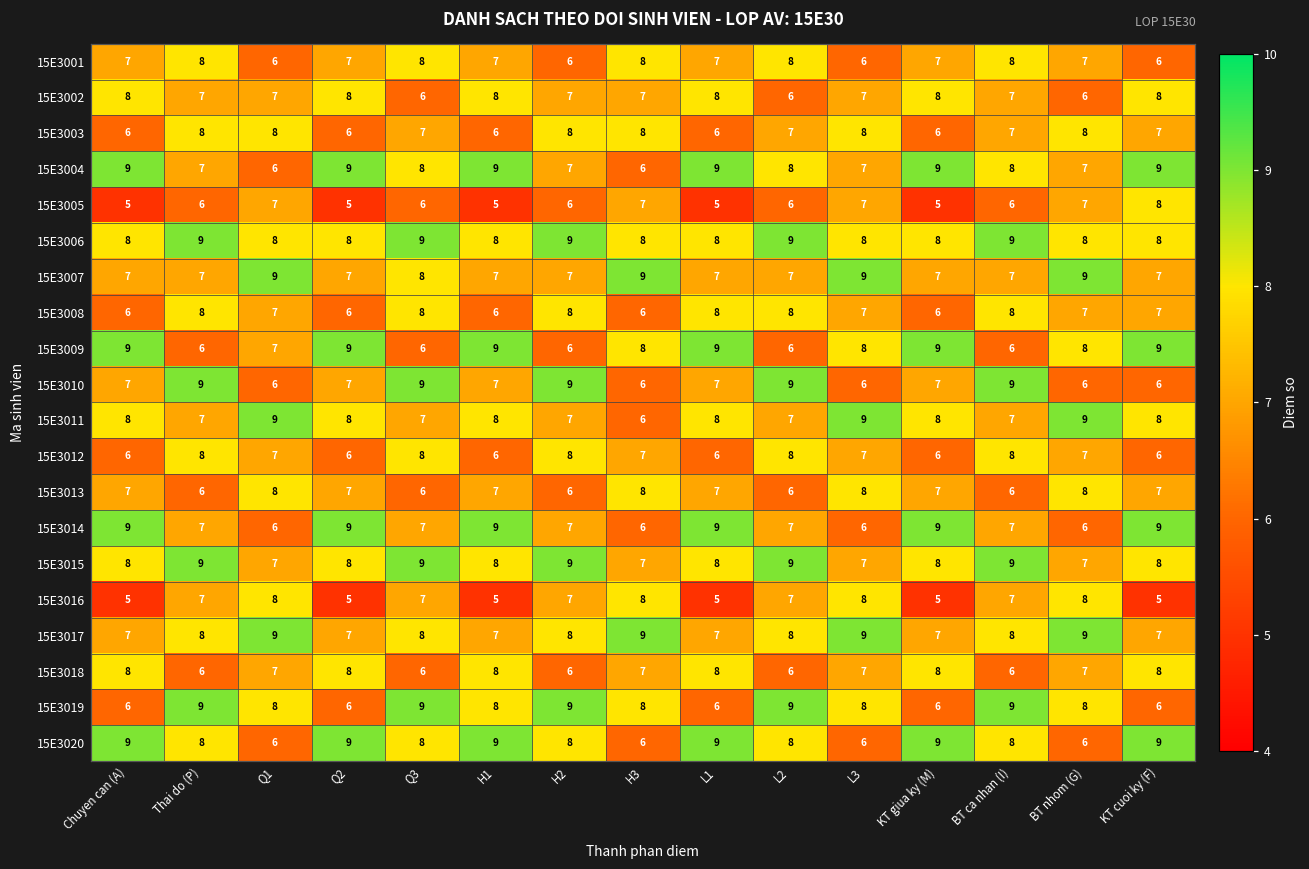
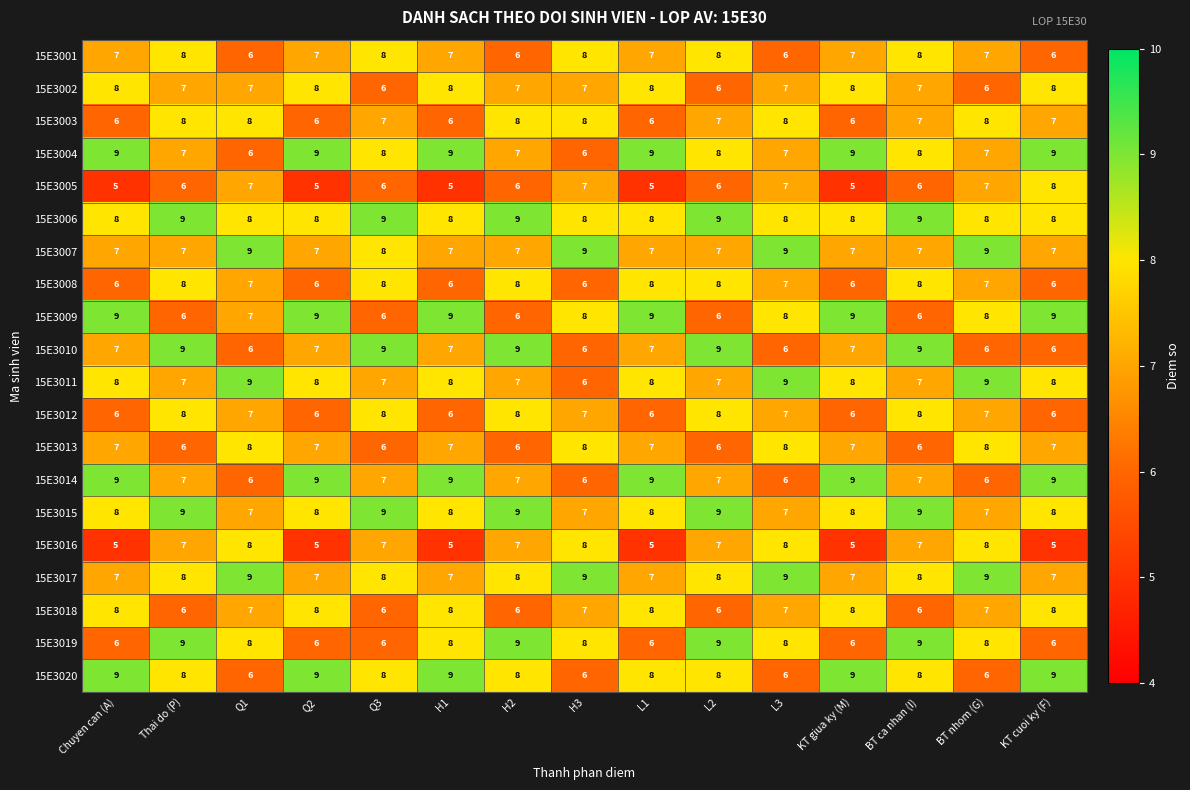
15E3008, KT cuoi ky (F): 7 -> 6
15E3019, Q3: 9 -> 6
15E3020, L1: 9 -> 8
